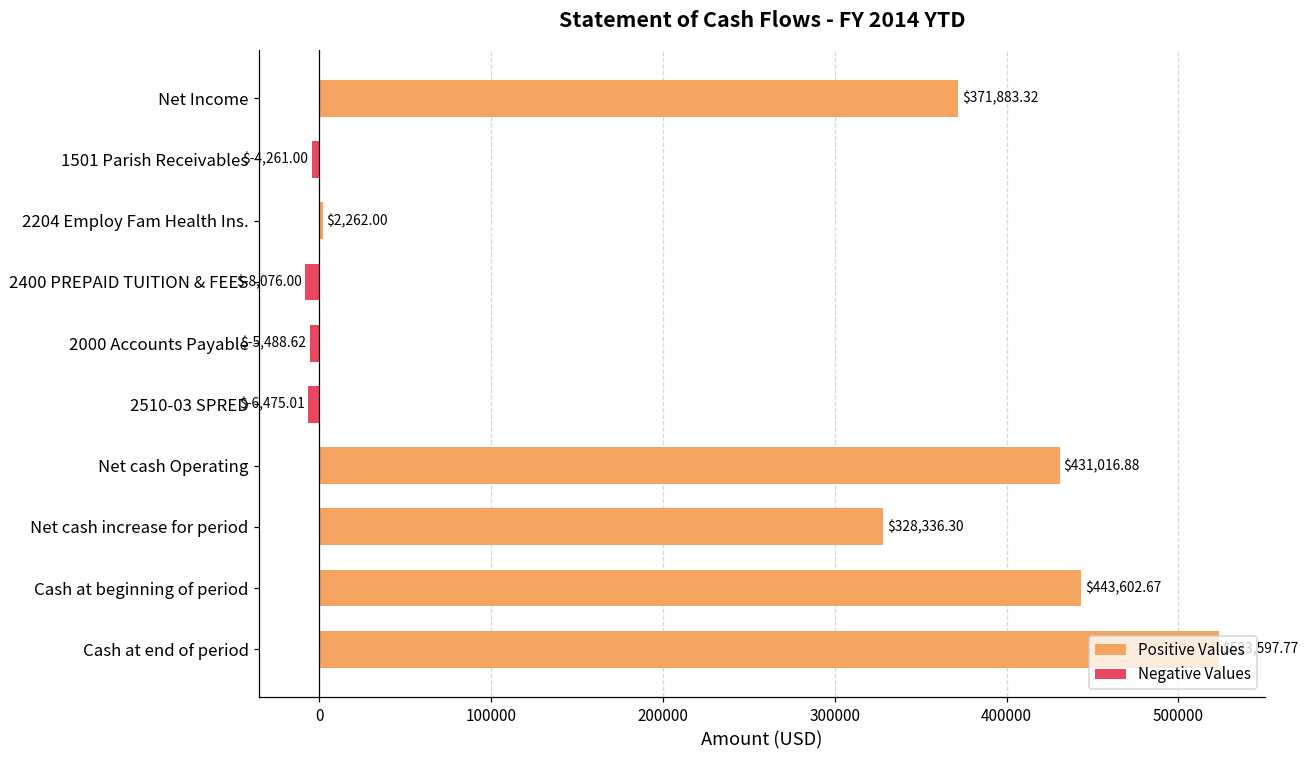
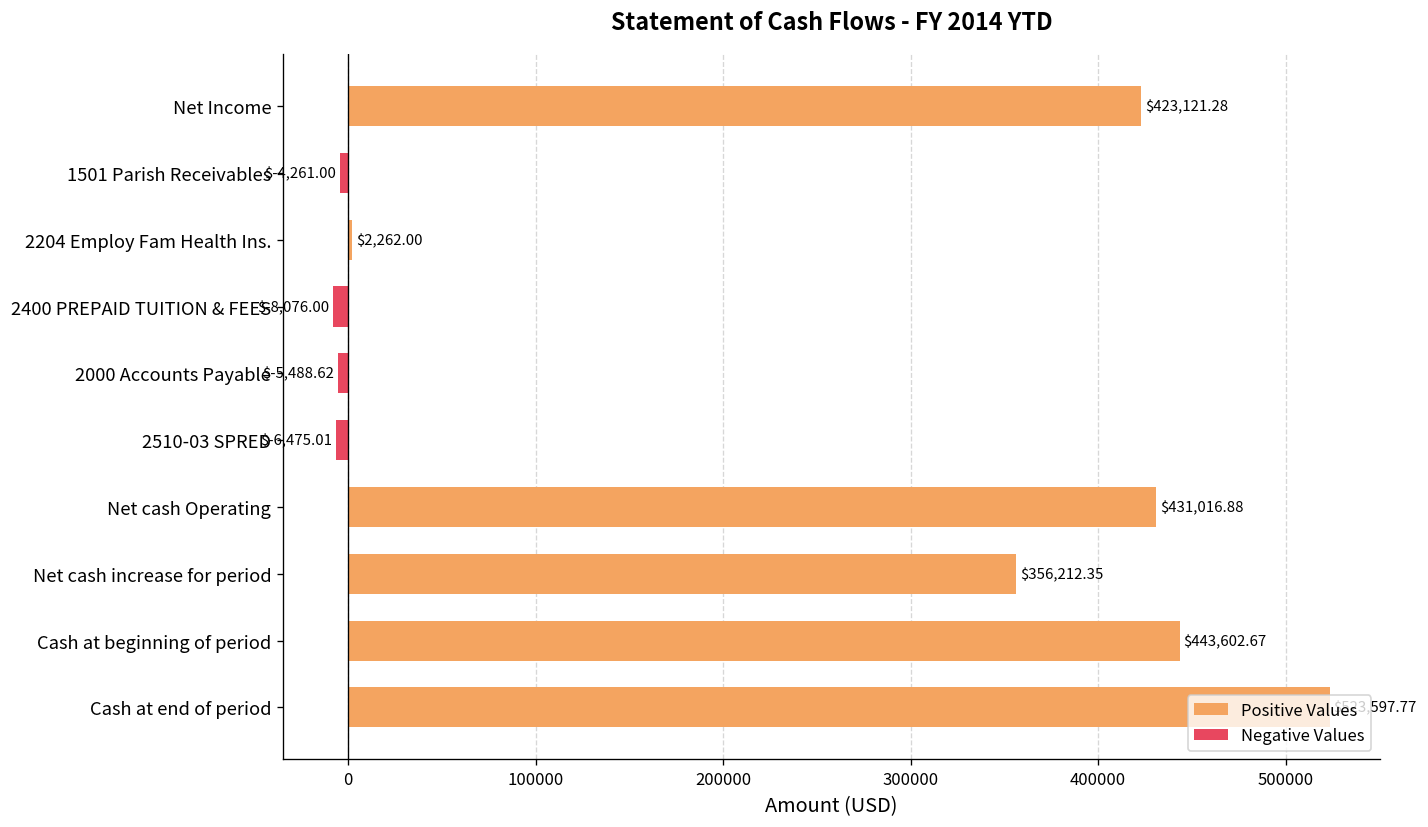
Positive Values, Net Income: $371,883.32 -> $423,121.28
Positive Values, Net cash increase for period: $328,336.30 -> $356,212.35
